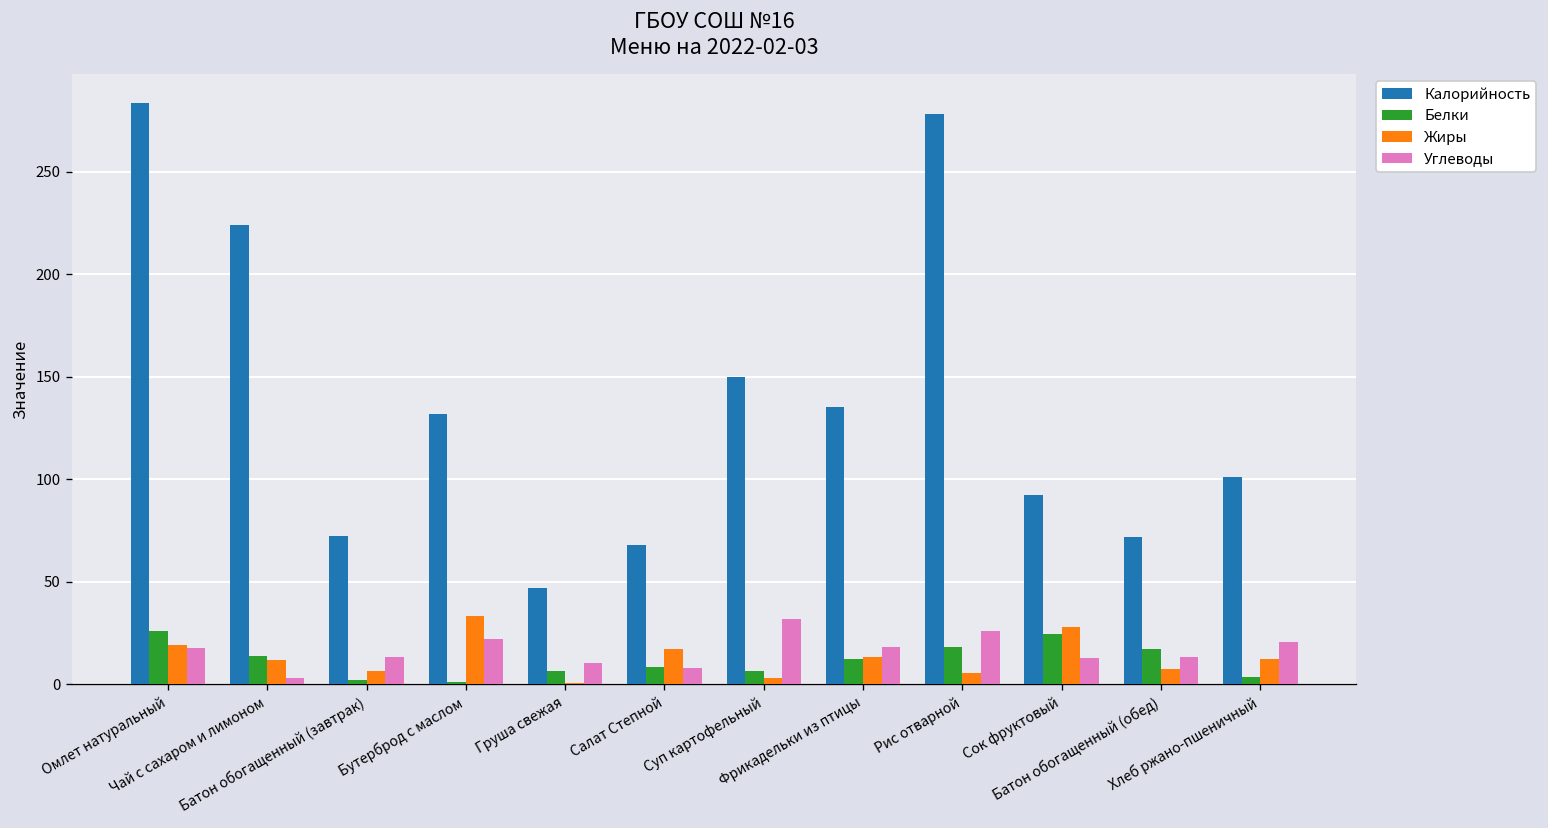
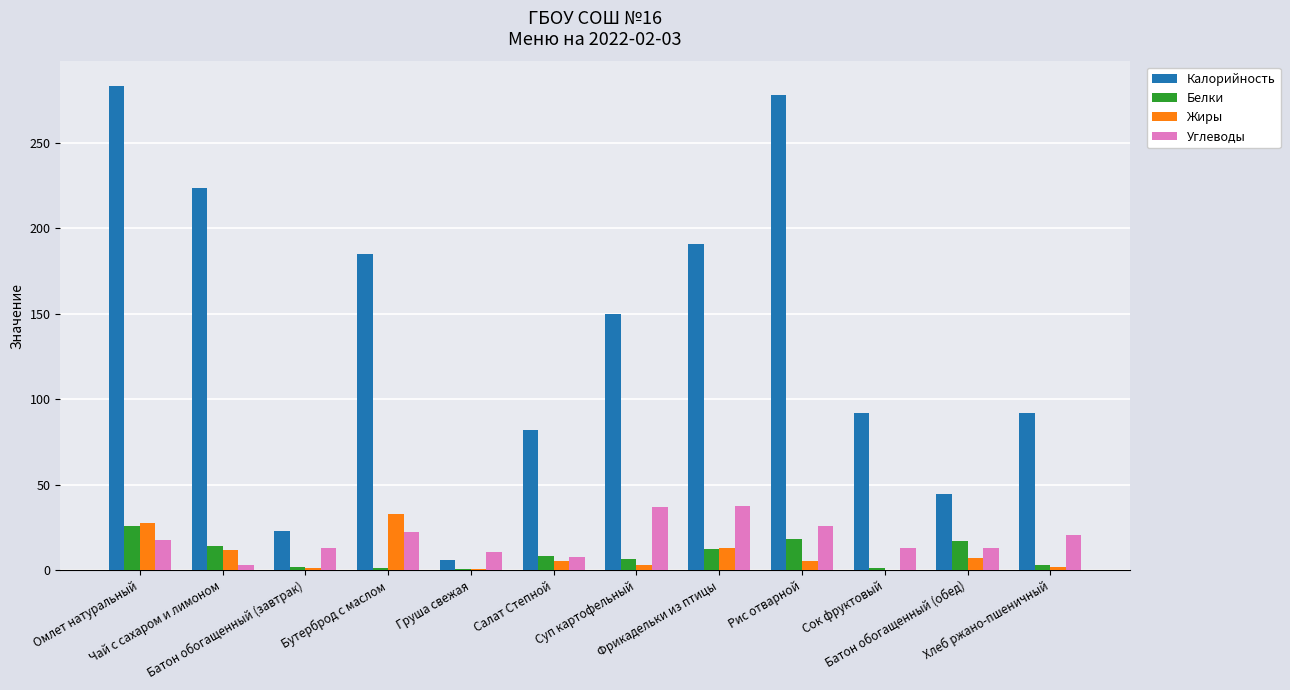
Жиры, Омлет натуральный: 19 -> 27
Калорийность, Батон обогащенный (завтрак): 72 -> 23
Жиры, Батон обогащенный (завтрак): 6 -> 1
Калорийность, Бутерброд с маслом: 132 -> 185
Калорийность, Груша свежая: 47 -> 6
Белки, Груша свежая: 6 -> 0
Калорийность, Салат Степной: 68 -> 82
Жиры, Салат Степной: 17 -> 5
Углеводы, Суп картофельный: 32 -> 37
Калорийность, Фрикадельки из птицы: 135 -> 191
Углеводы, Фрикадельки из птицы: 18 -> 37
Белки, Сок фруктовый: 25 -> 1
Жиры, Сок фруктовый: 28 -> 0
Калорийность, Батон обогащенный (обед): 72 -> 45
Калорийность, Хлеб ржано-пшеничный: 101 -> 92
Жиры, Хлеб ржано-пшеничный: 12 -> 2
